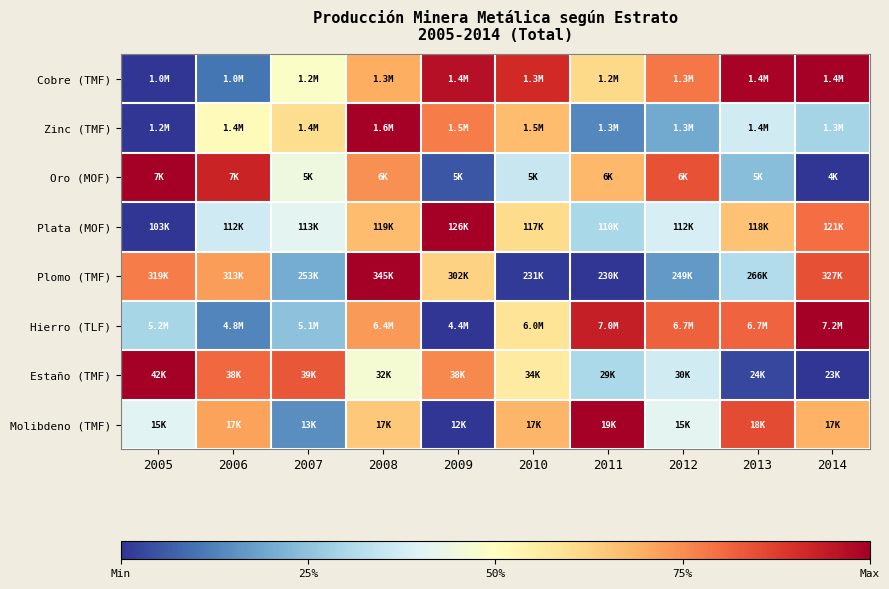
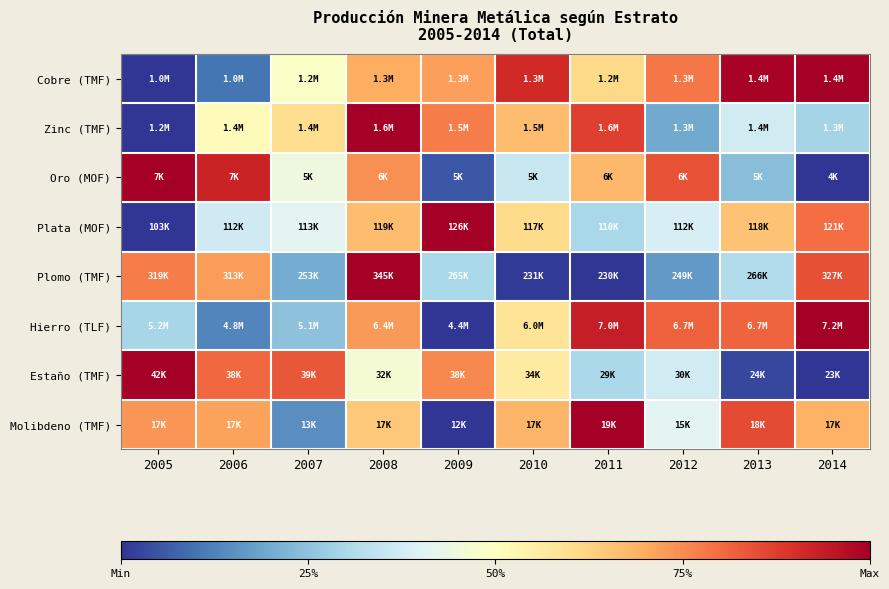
Cobre (TMF), 2009: 1.4M -> 1.3M
Zinc (TMF), 2011: 1.3M -> 1.6M
Plomo (TMF), 2009: 302K -> 265K
Molibdeno (TMF), 2005: 15K -> 17K
